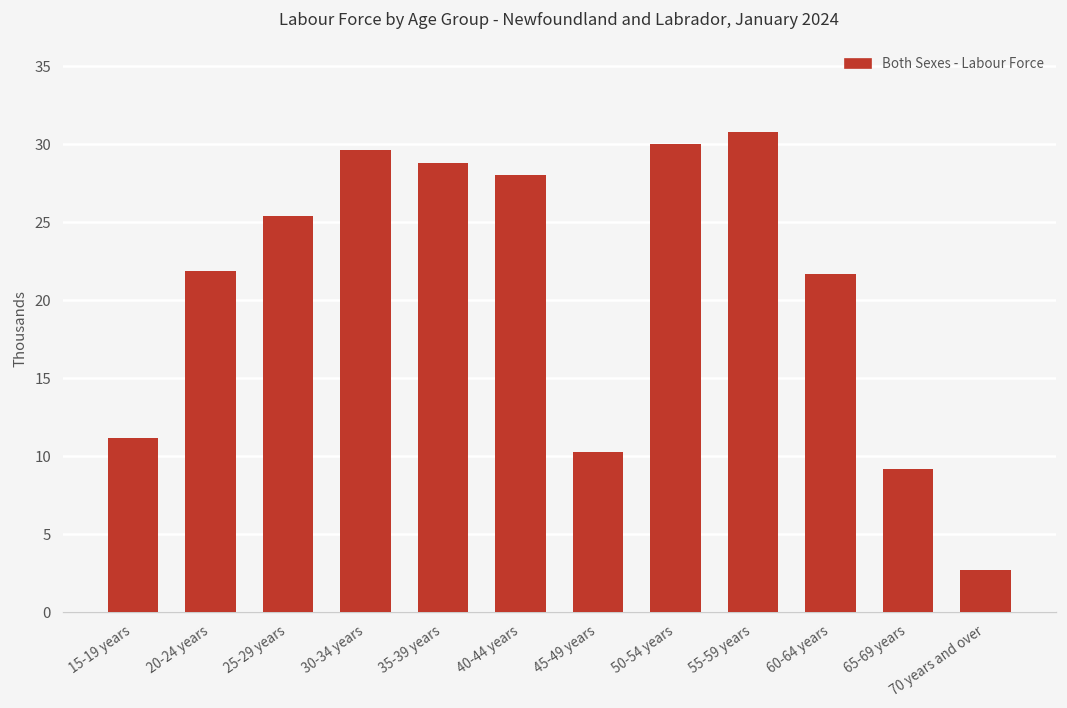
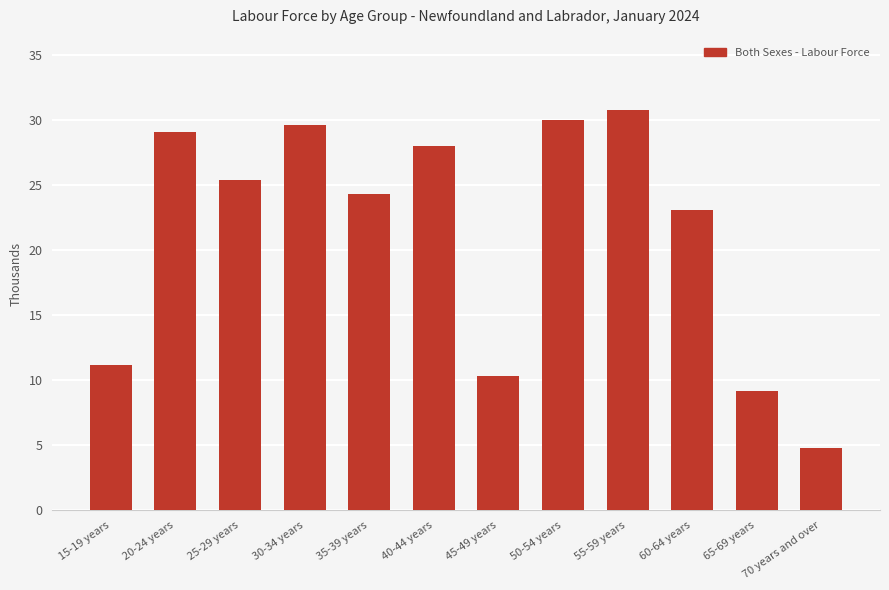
20-24 years: 21.9 -> 29.1
35-39 years: 28.8 -> 24.3
60-64 years: 21.7 -> 23.1
70 years and over: 2.7 -> 4.8
